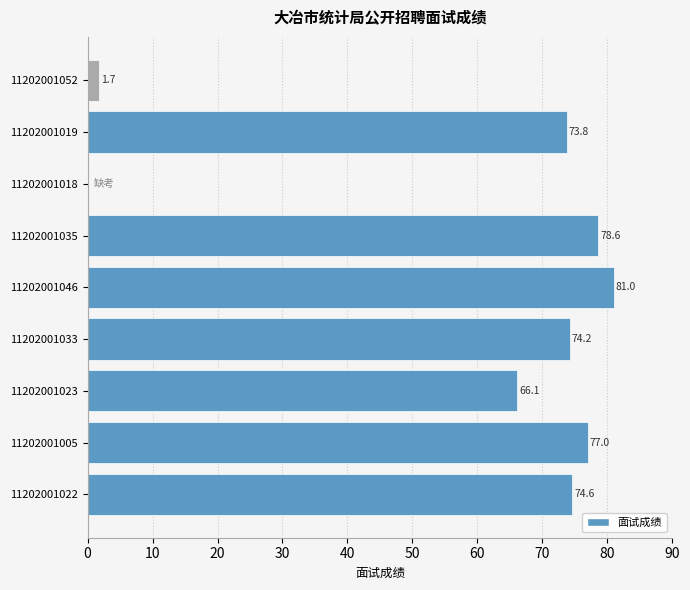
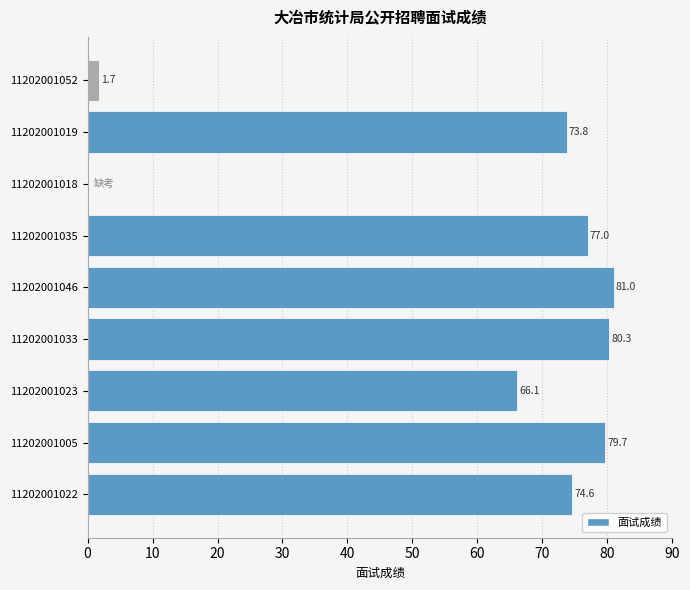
11202001035: 78.6 -> 77.0
11202001033: 74.2 -> 80.3
11202001005: 77.0 -> 79.7
